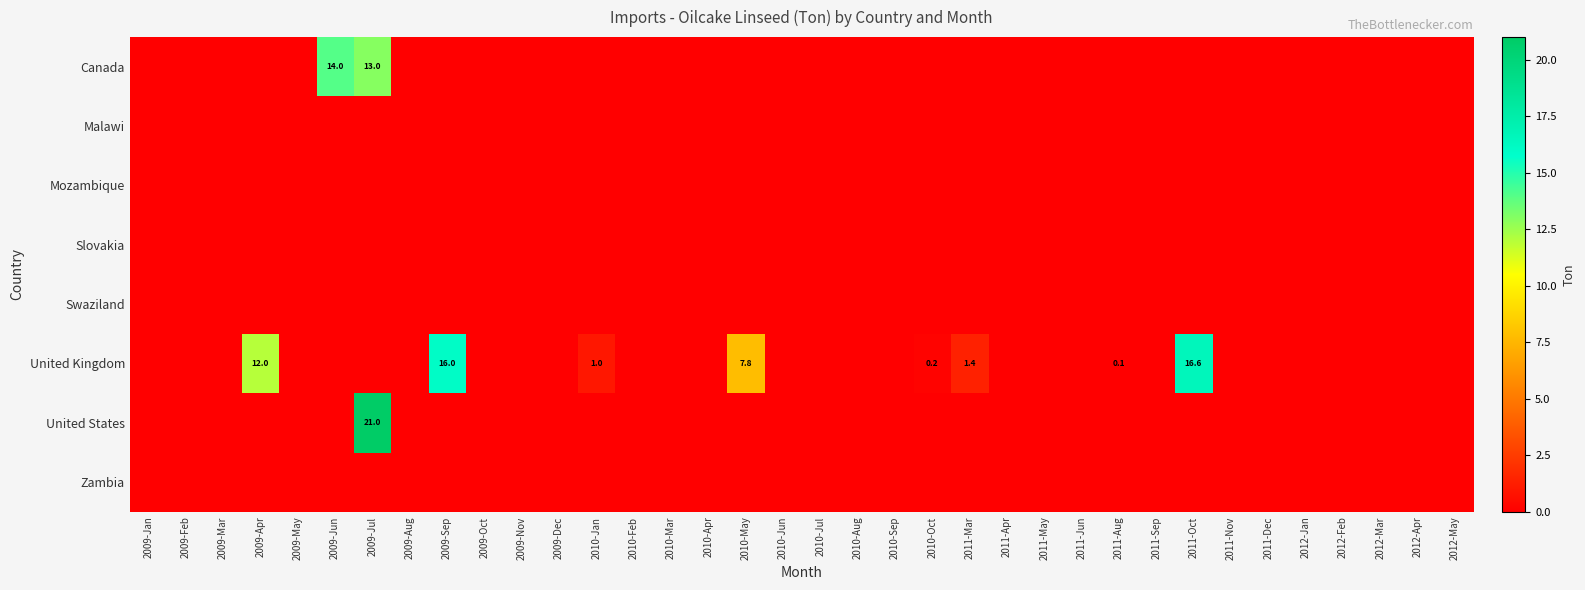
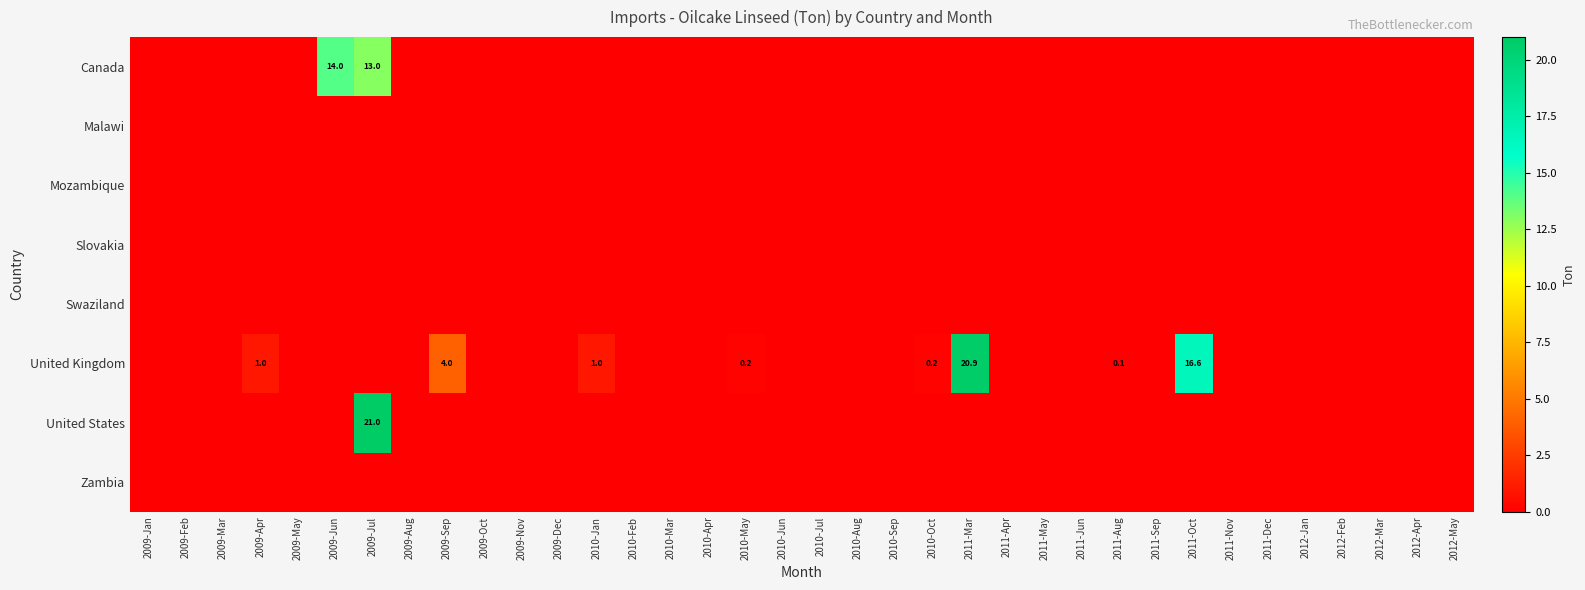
United Kingdom, 2009-Apr: 12.0 -> 1.0
United Kingdom, 2009-Sep: 16.0 -> 4.0
United Kingdom, 2010-May: 7.8 -> 0.2
United Kingdom, 2011-Mar: 1.4 -> 20.9
